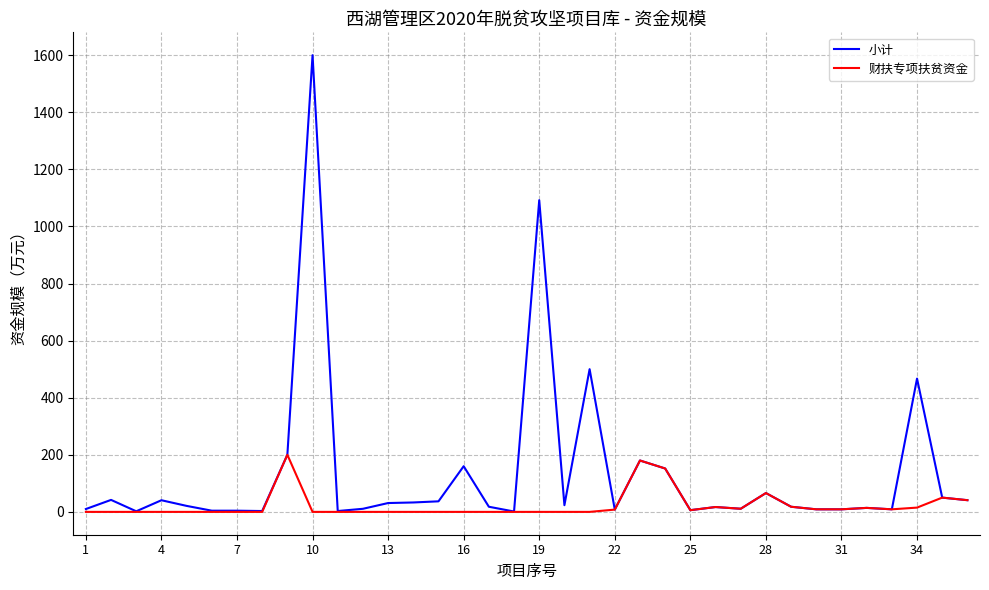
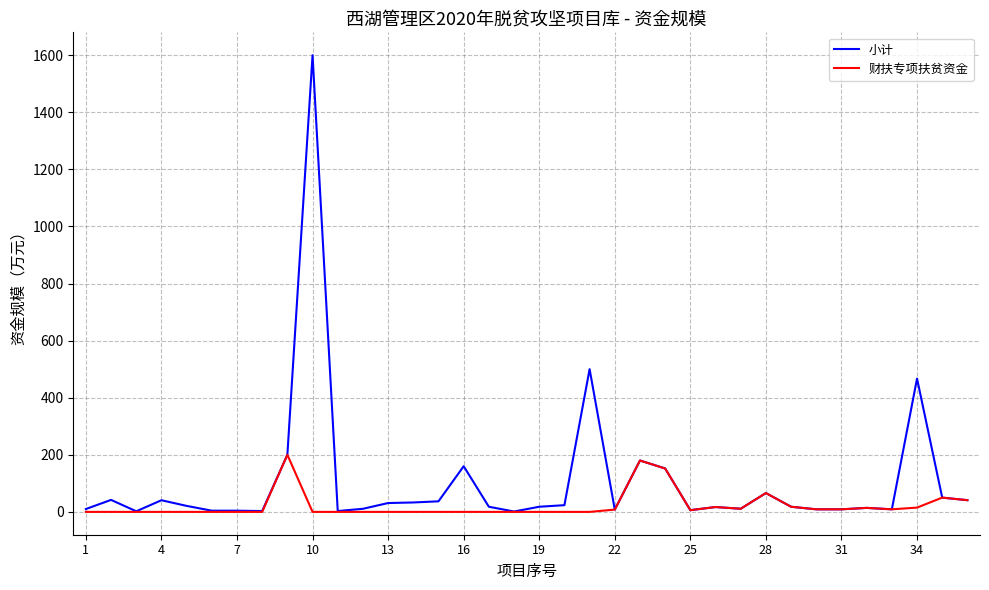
小计, 19: 1090 -> 20
